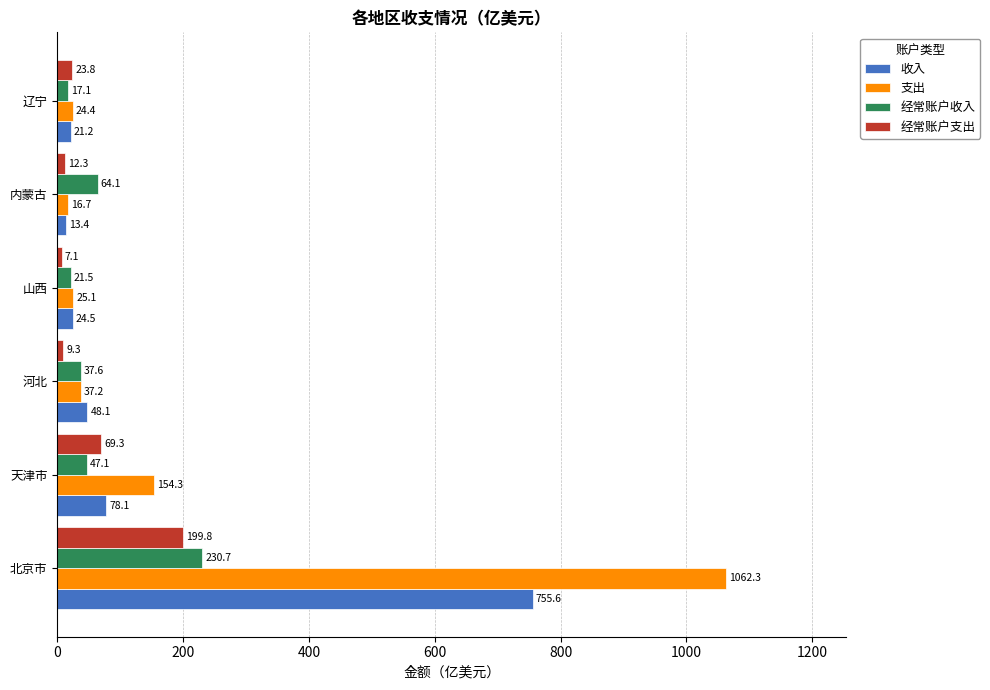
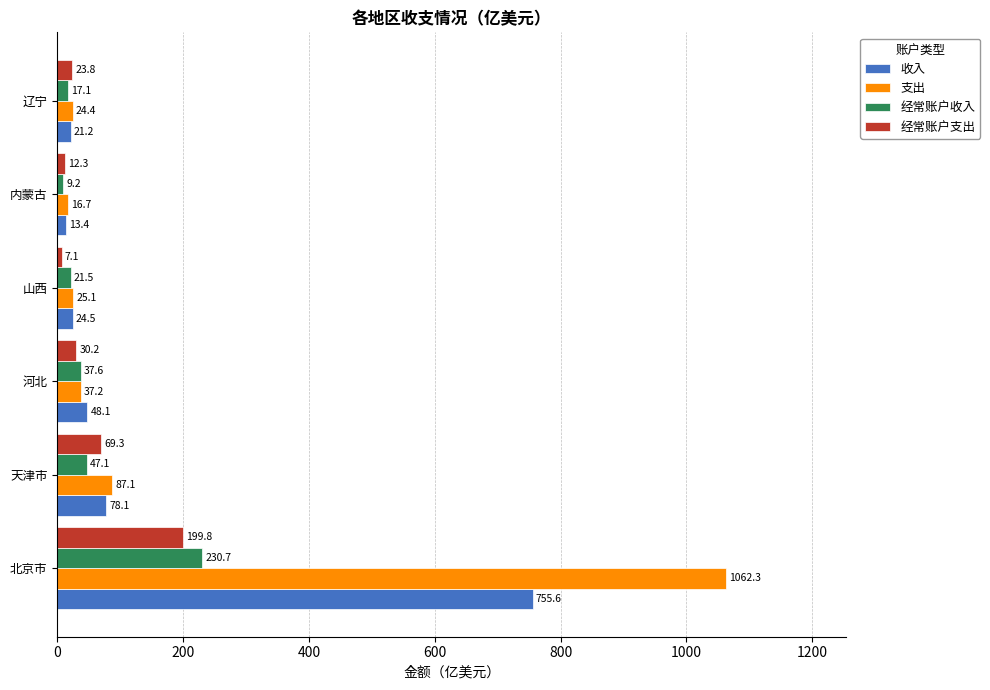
经常账户收入, 内蒙古: 64.1 -> 9.2
经常账户支出, 河北: 9.3 -> 30.2
支出, 天津市: 154.3 -> 87.1
